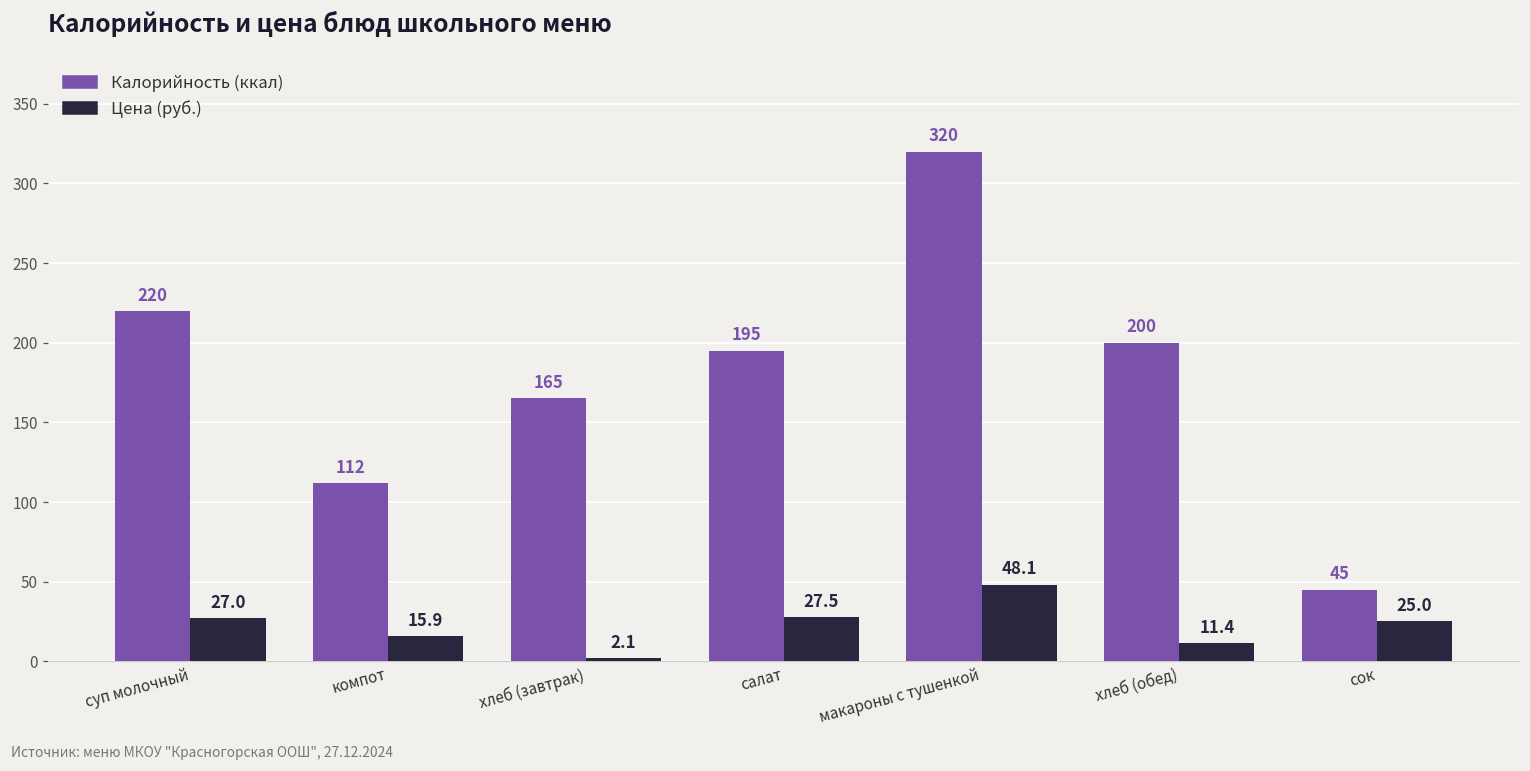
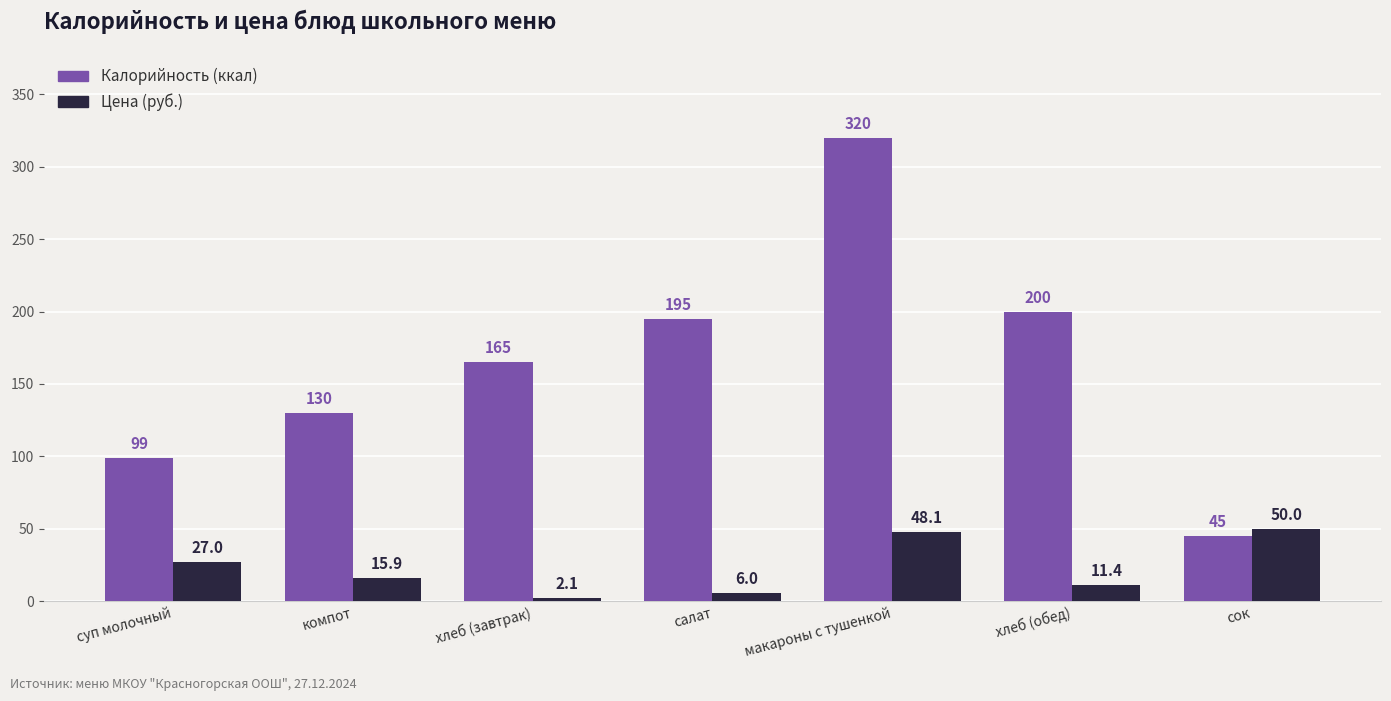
Калорийность (ккал), суп молочный: 220 -> 99
Калорийность (ккал), компот: 112 -> 130
Цена (руб.), салат: 27.5 -> 6.0
Цена (руб.), сок: 25.0 -> 50.0
